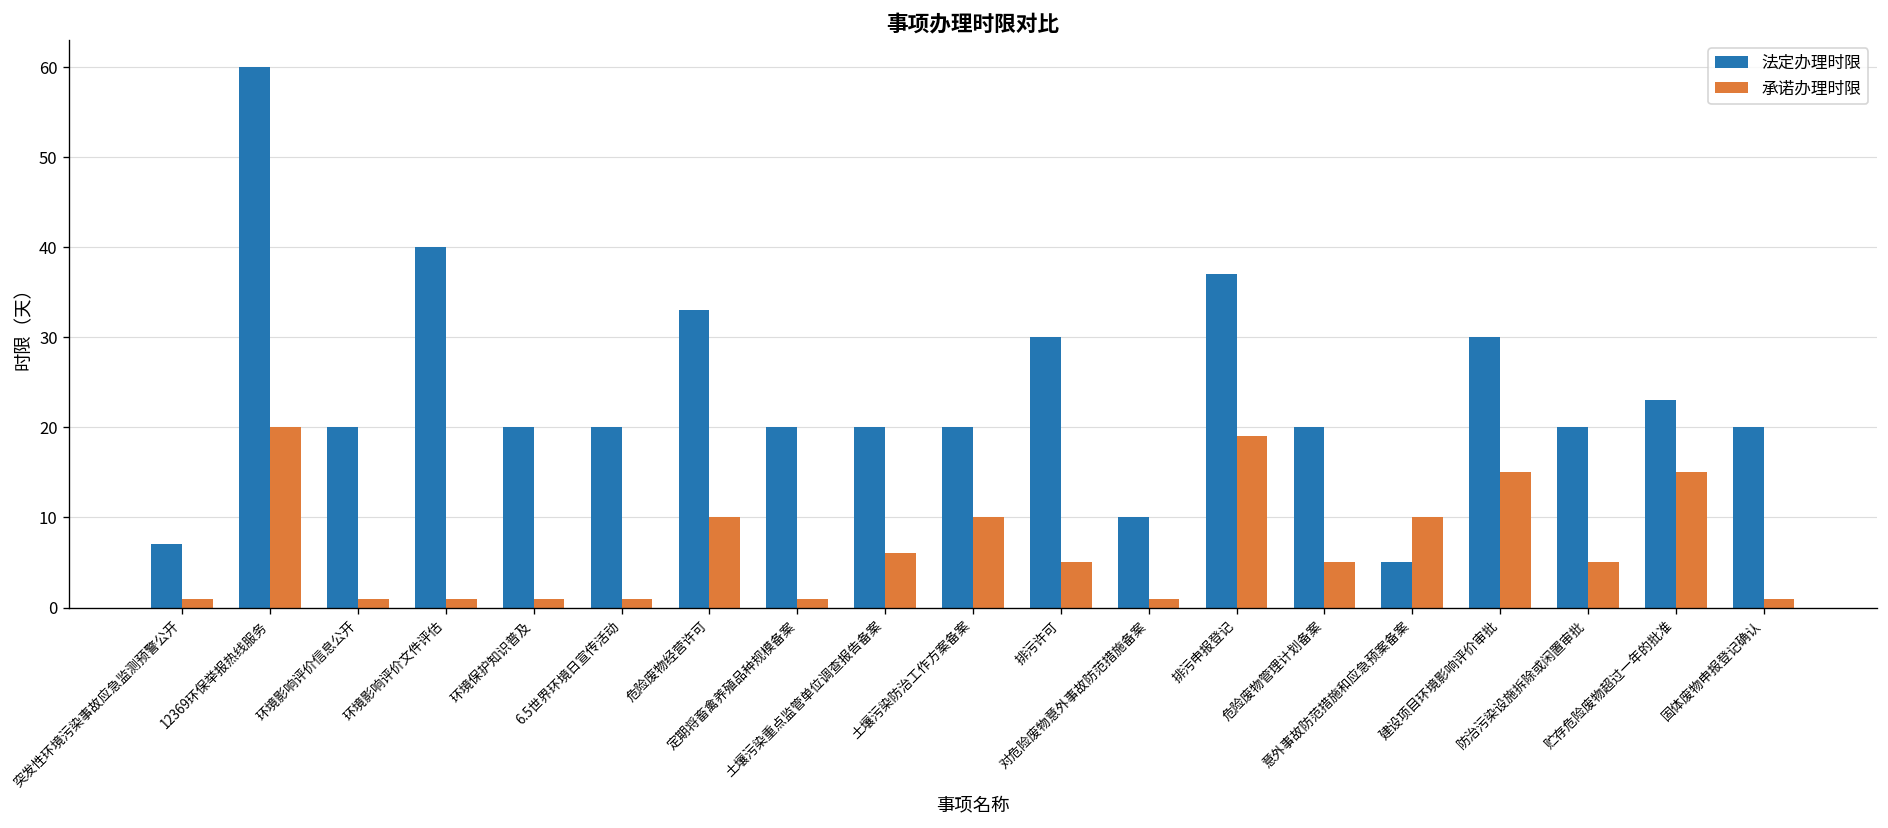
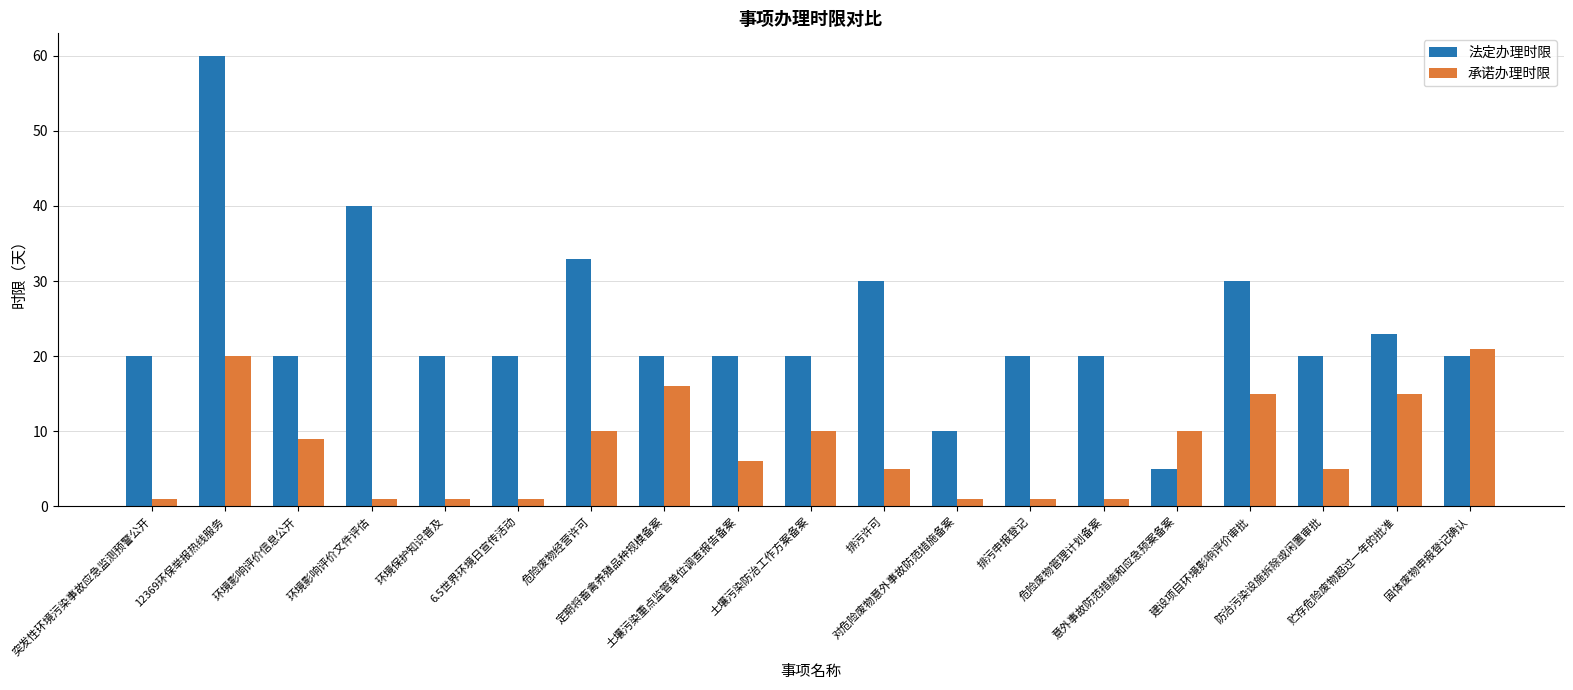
法定办理时限, 突发性环境污染事故应急监测预警公开: 7 -> 20
承诺办理时限, 环境影响评价信息公开: 1 -> 9
承诺办理时限, 定期将畜禽养殖品种规模备案: 1 -> 16
法定办理时限, 排污申报登记: 37 -> 20
承诺办理时限, 排污申报登记: 19 -> 1
承诺办理时限, 危险废物管理计划备案: 5 -> 1
承诺办理时限, 固体废物申报登记确认: 1 -> 21
